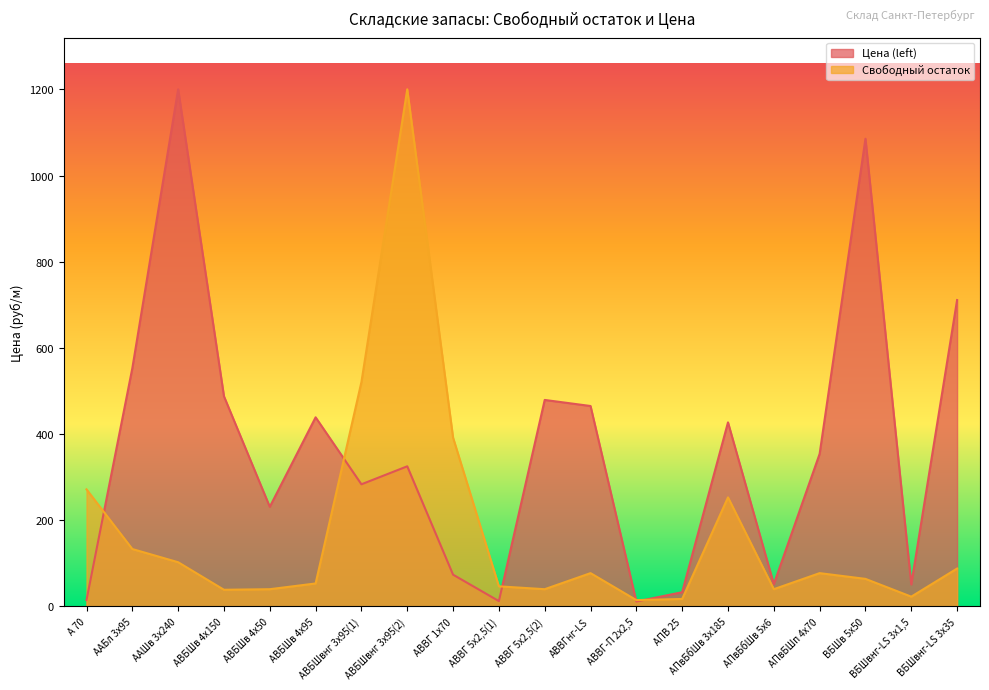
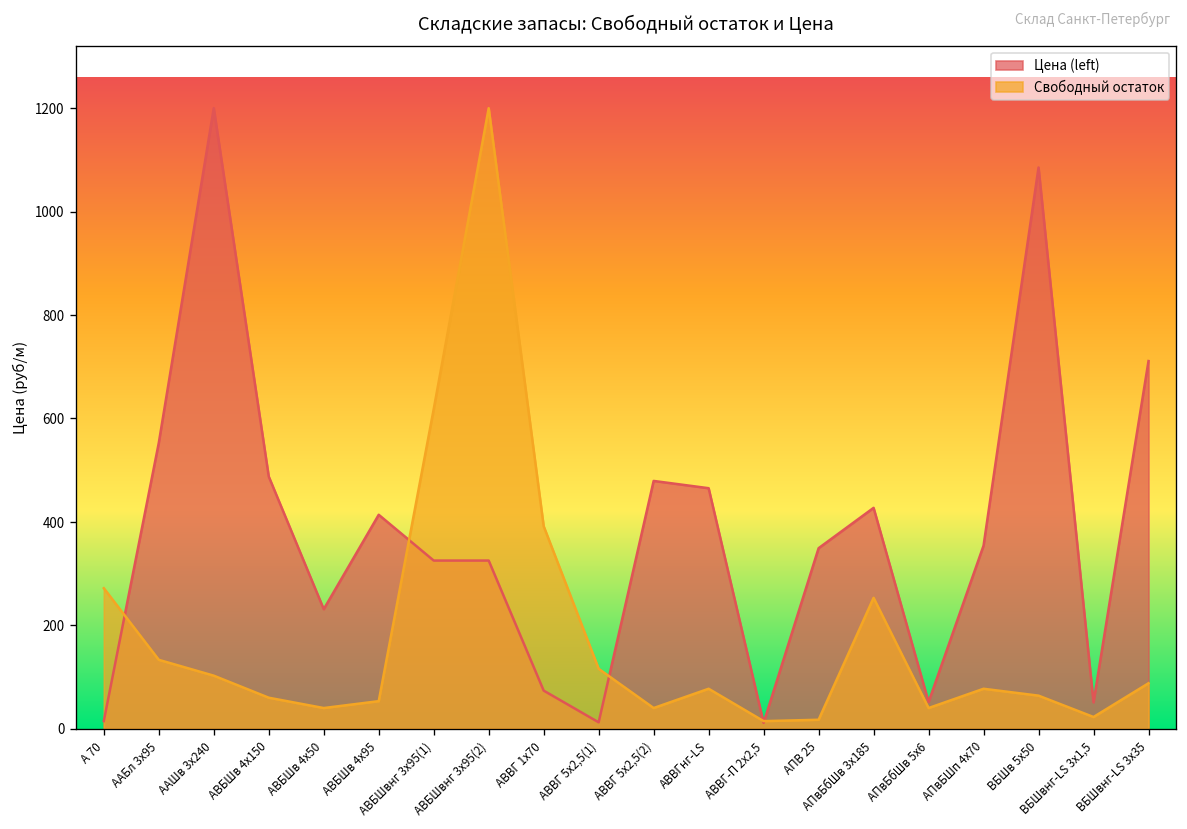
Свободный остаток, АВБШв 4х150: 40 -> 60
Цена (left), АВБШв 4х95: 440 -> 410
Цена (left), АВБШвнг 3х95(1): 280 -> 330
Свободный остаток, АВБШвнг 3х95(1): 520 -> 620
Свободный остаток, АВВГ 5х2,5(1): 50 -> 120
Цена (left), АПВ 25: 30 -> 350
